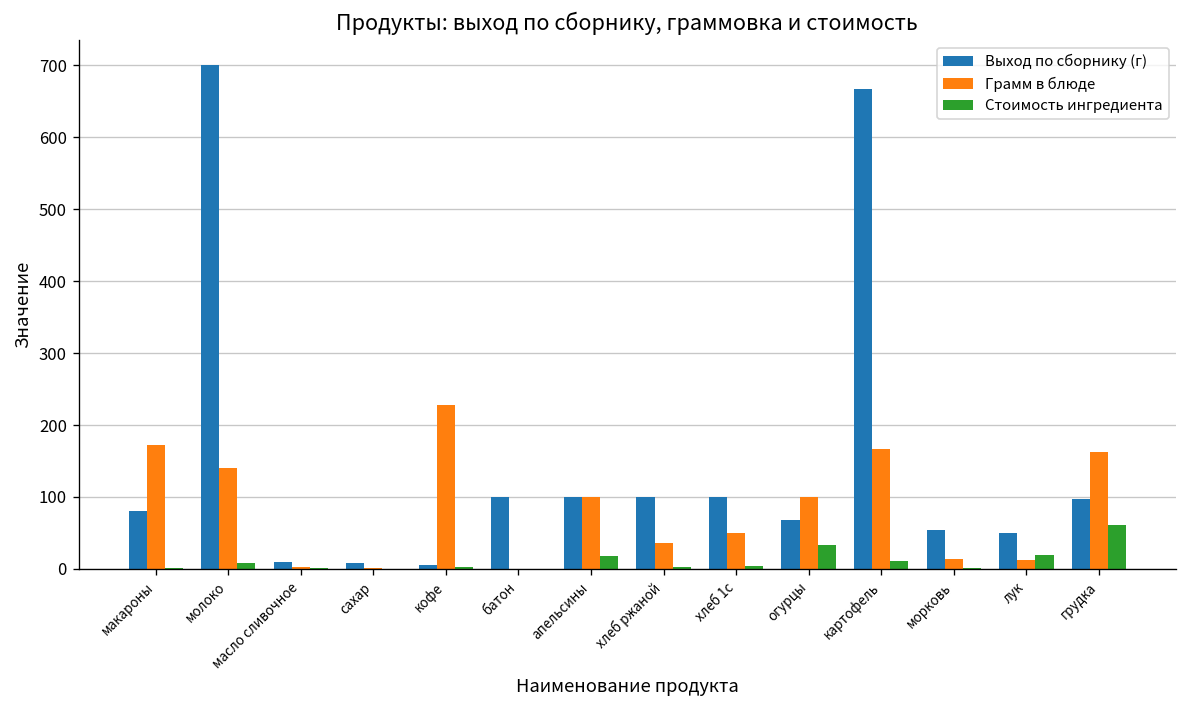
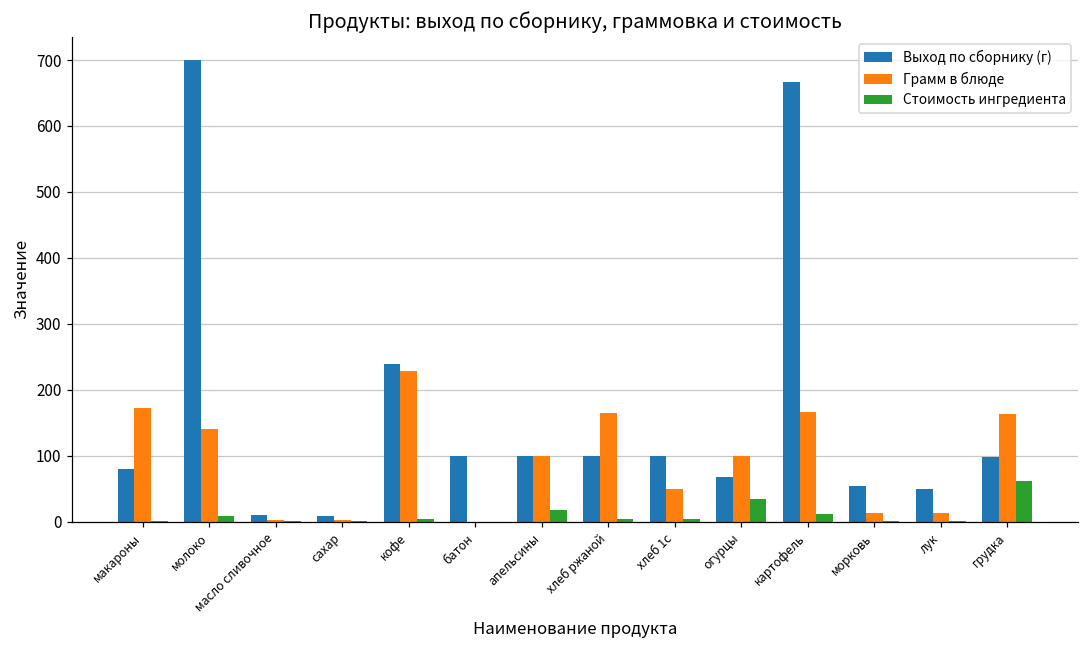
Выход по сборнику (г), кофе: 10 -> 240
Грамм в блюде, хлеб ржаной: 40 -> 160
Стоимость ингредиента, лук: 20 -> 0
